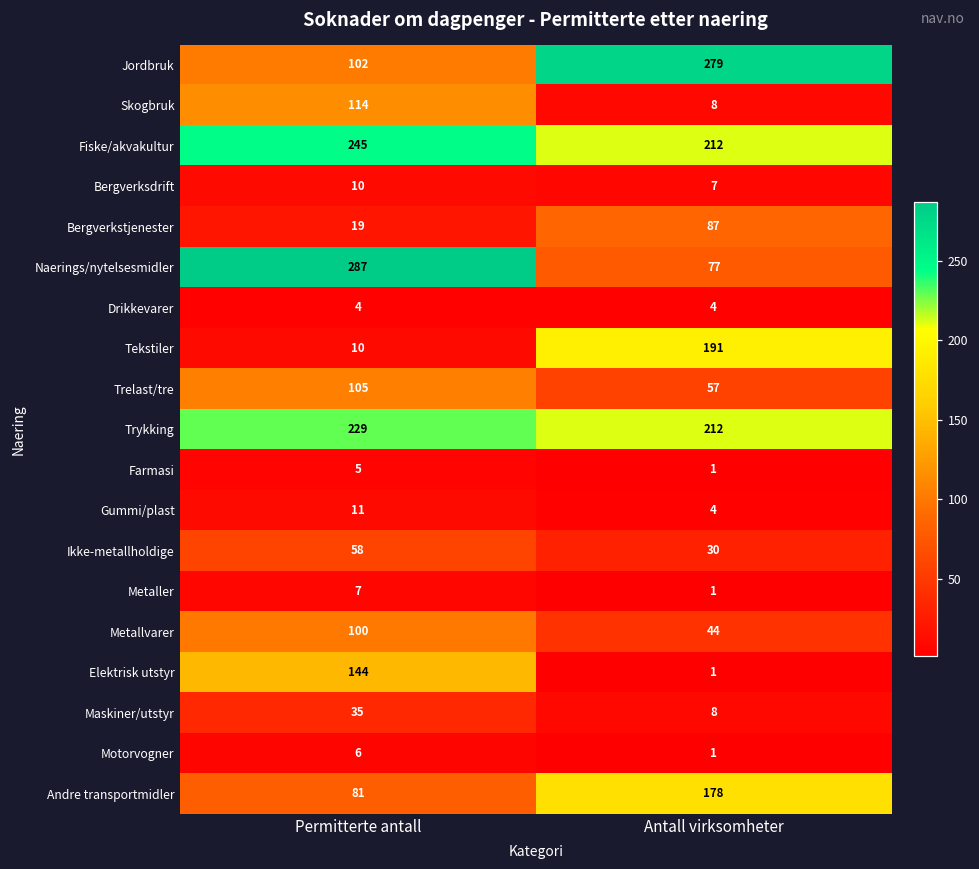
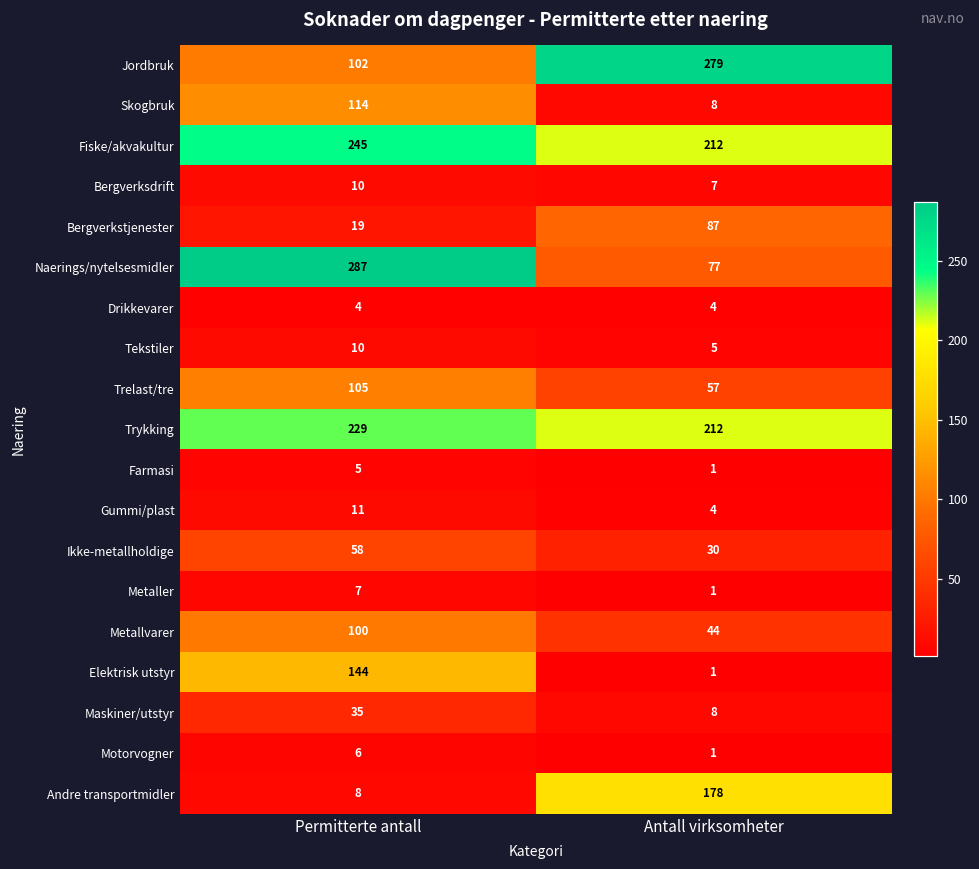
Tekstiler, Antall virksomheter: 191 -> 5
Andre transportmidler, Permitterte antall: 81 -> 8
